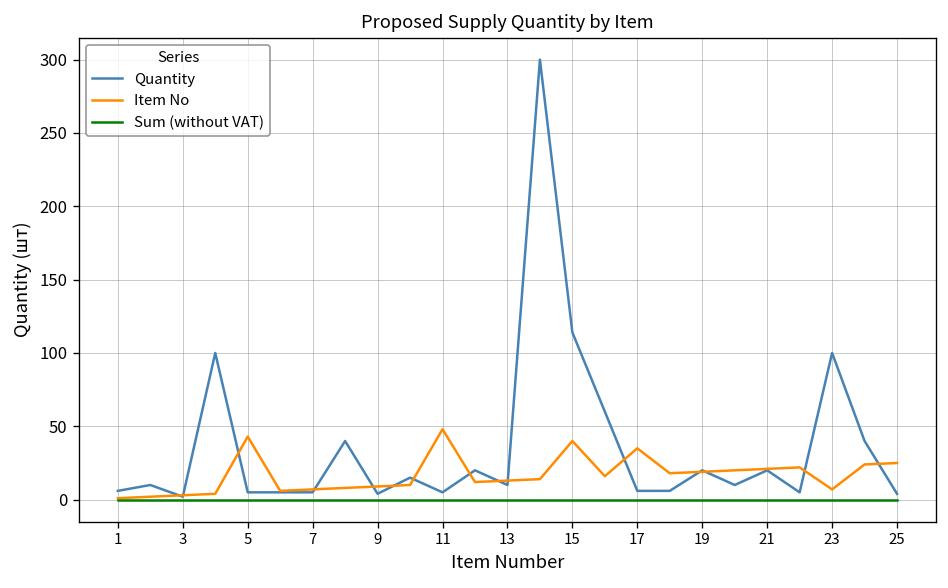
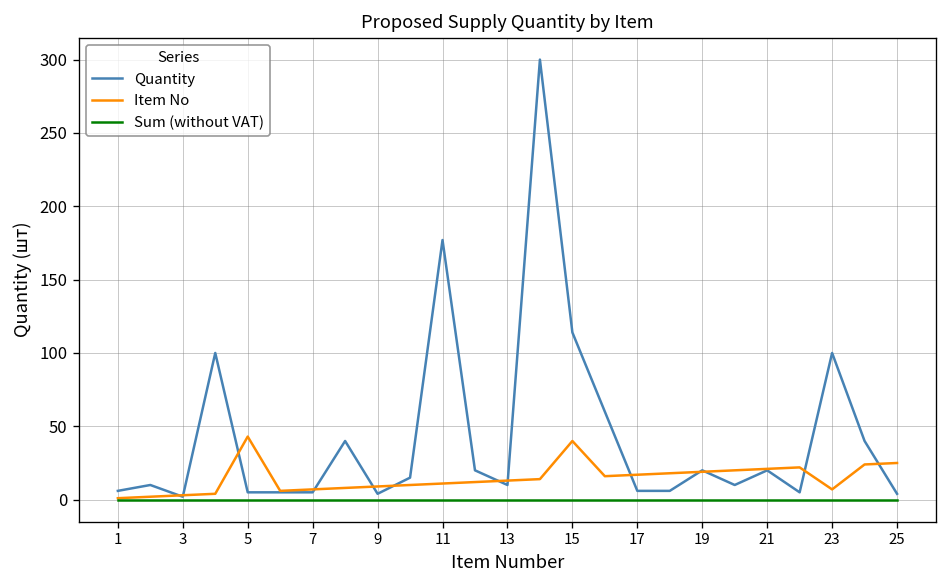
Quantity, 11: 5 -> 177
Item No, 11: 48 -> 11
Item No, 17: 35 -> 17
